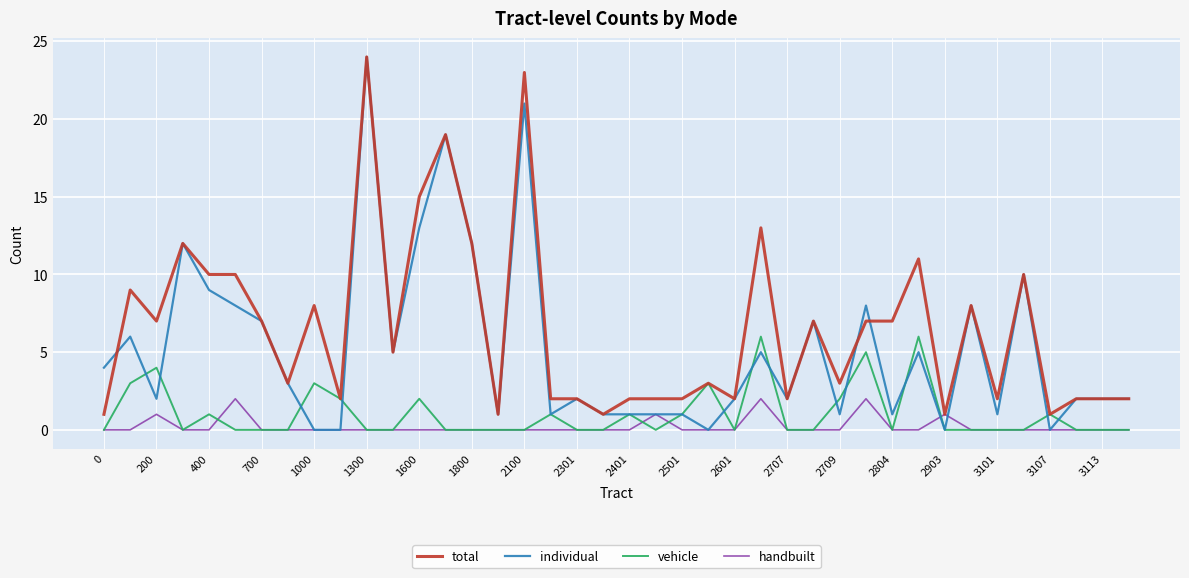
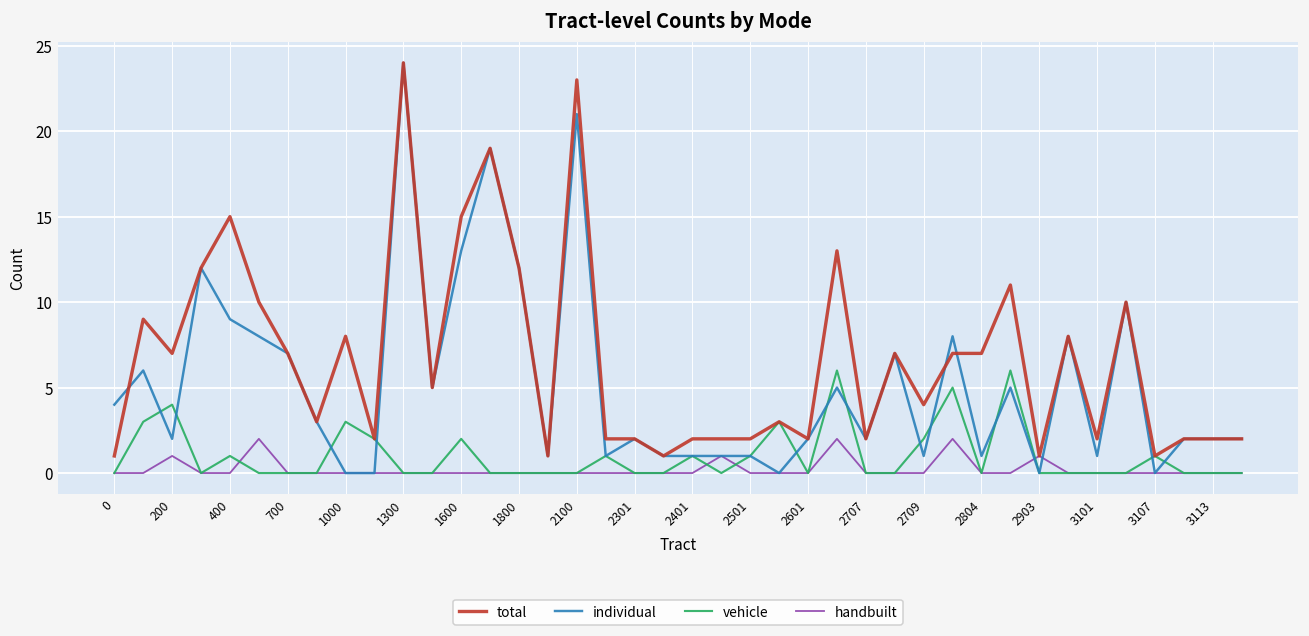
total, 400: 10 -> 15
total, 2709: 3 -> 4
